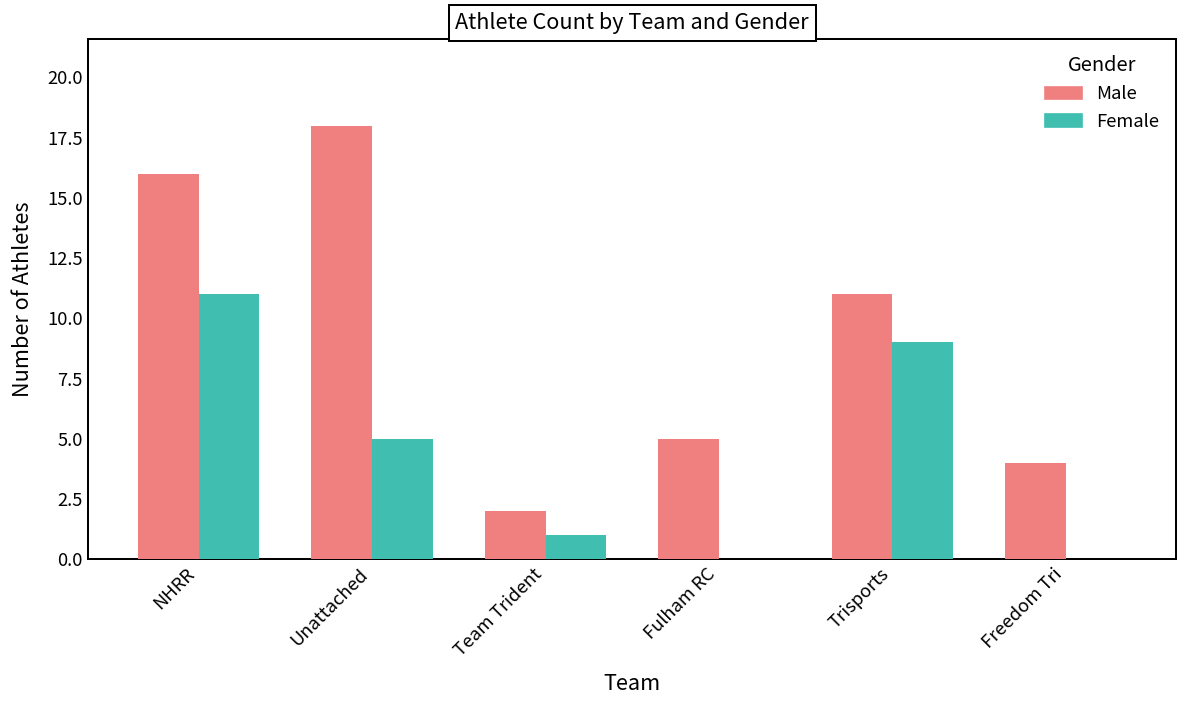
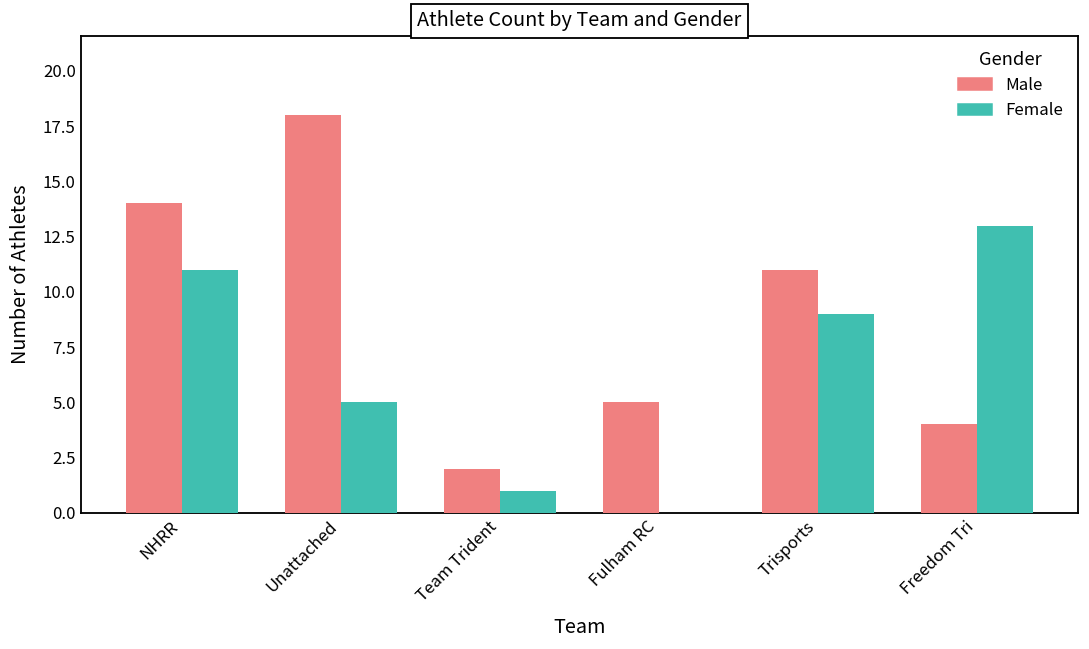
Male, NHRR: 16 -> 14
Female, Freedom Tri: 0 -> 13
